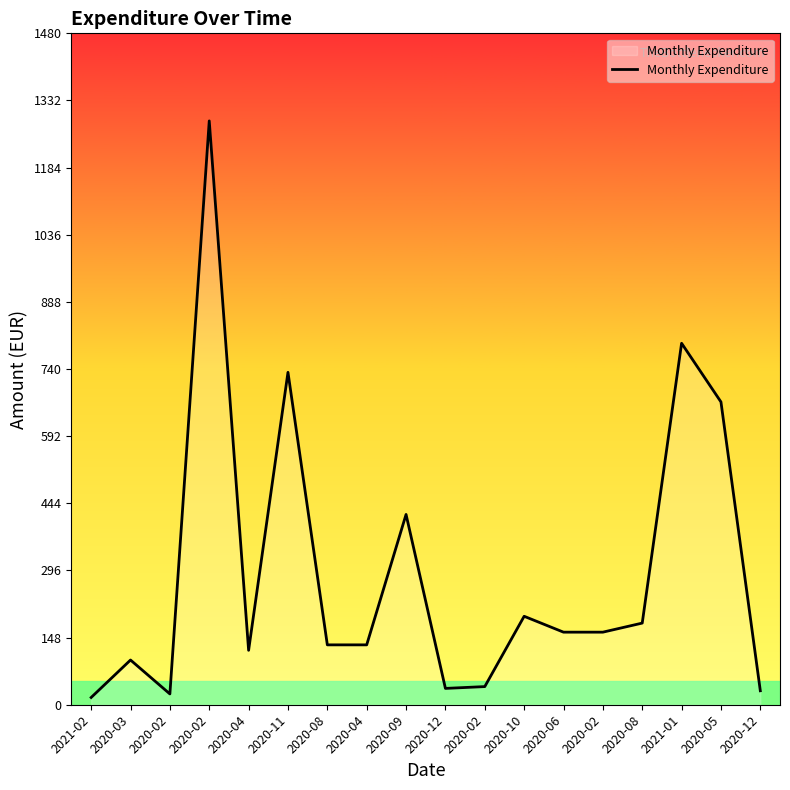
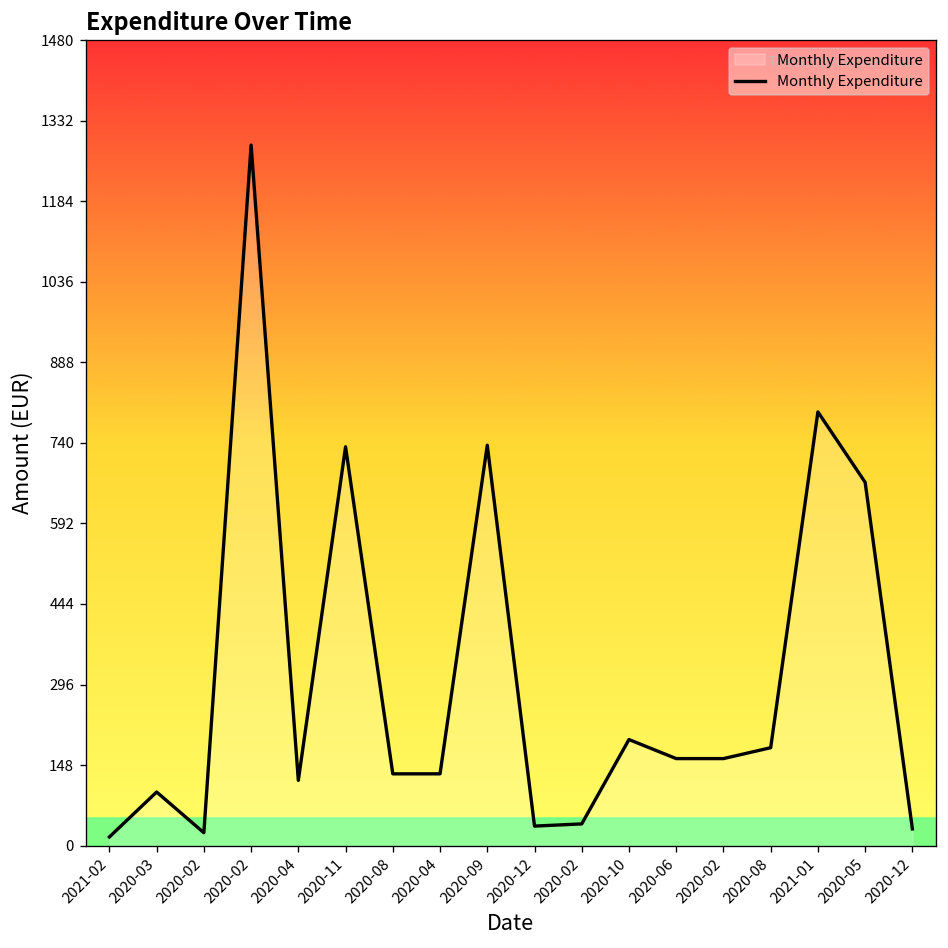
2020-09: 420 -> 740
